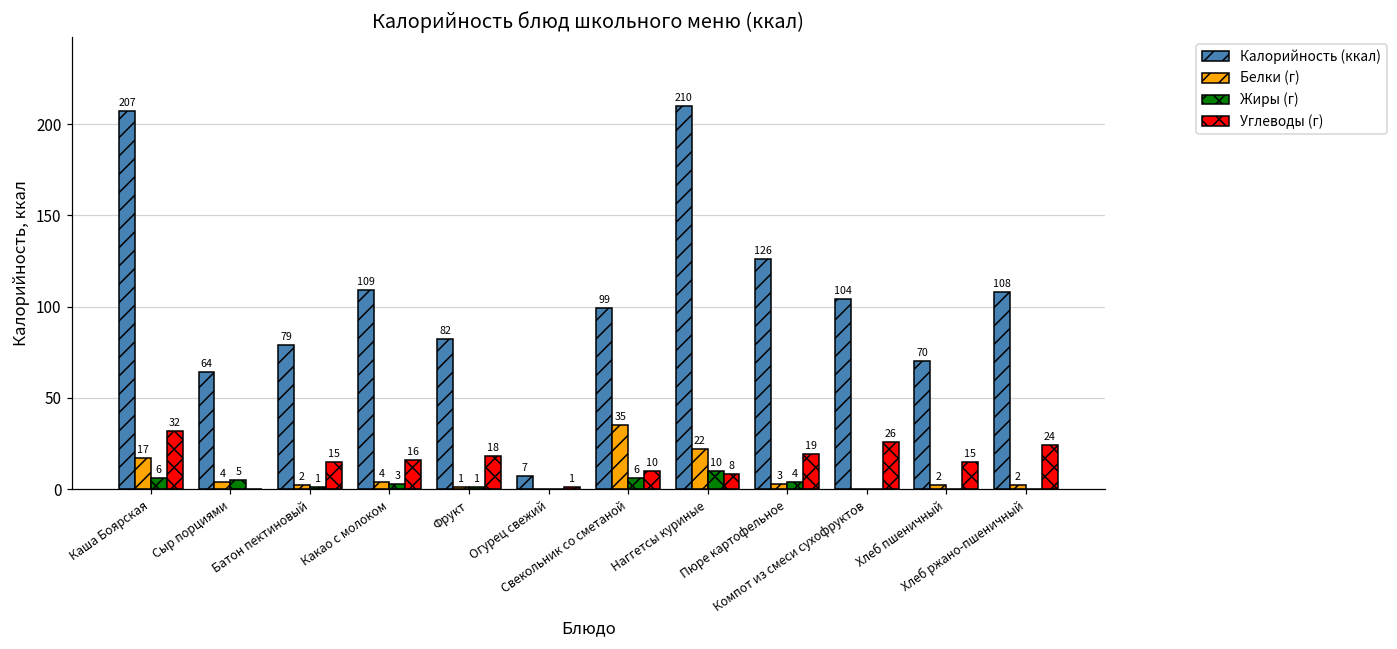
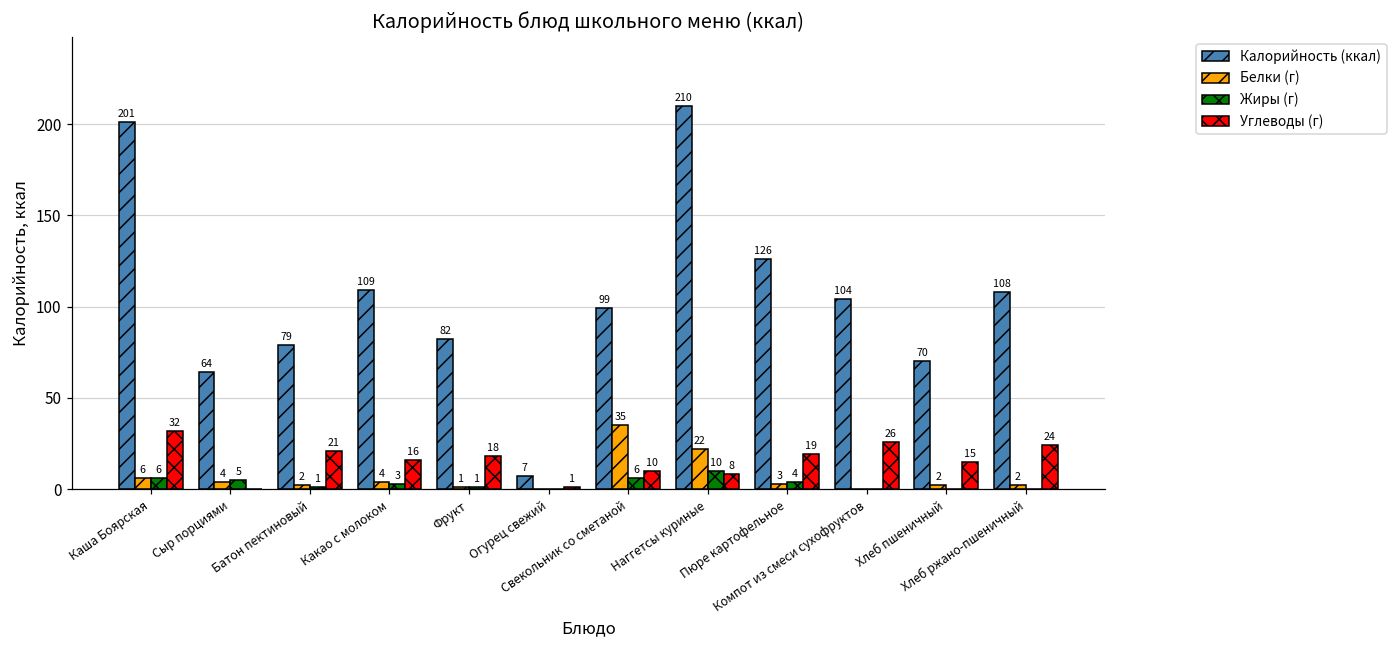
Калорийность (ккал), Каша Боярская: 207 -> 201
Белки (г), Каша Боярская: 17 -> 6
Углеводы (г), Батон пектиновый: 15 -> 21
